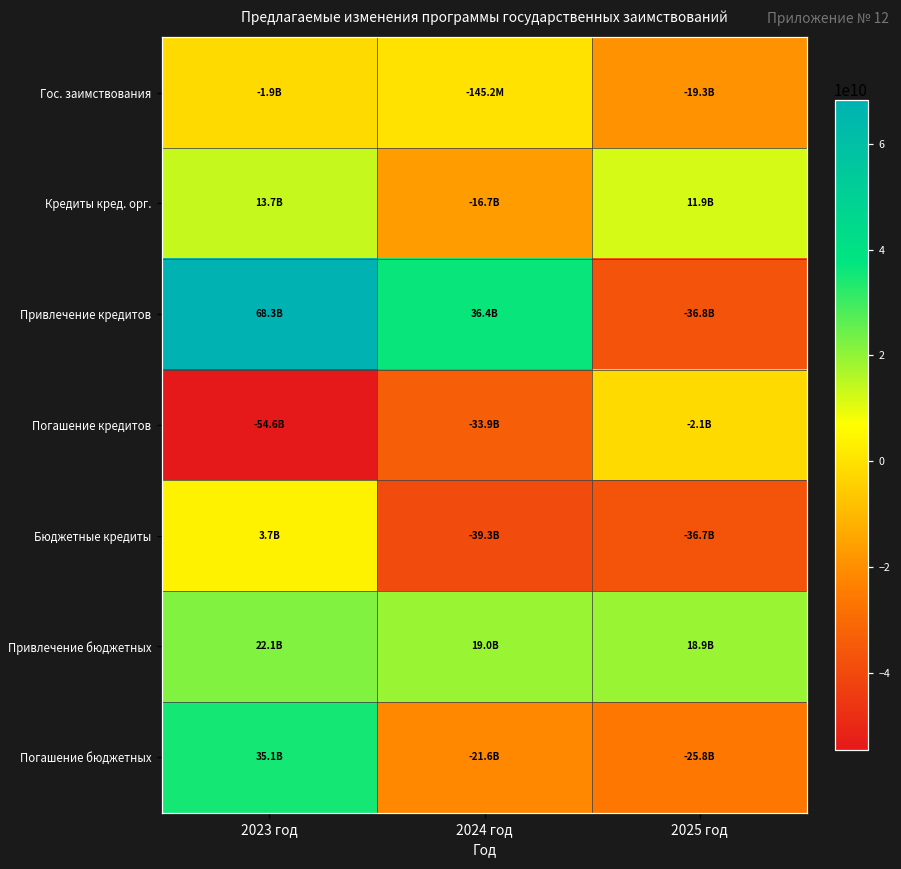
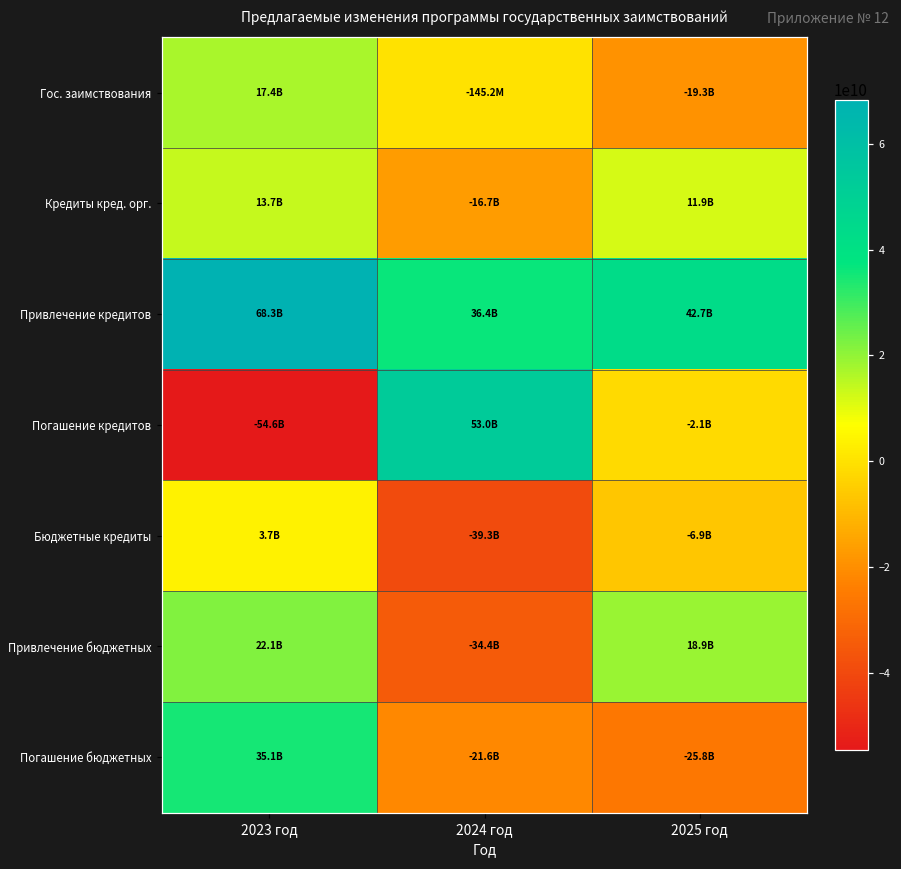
Гос. заимствования, 2023 год: -1.9B -> 17.4B
Привлечение кредитов, 2025 год: -36.8B -> 42.7B
Погашение кредитов, 2024 год: -33.9B -> 53.0B
Бюджетные кредиты, 2025 год: -36.7B -> -6.9B
Привлечение бюджетных, 2024 год: 19.0B -> -34.4B
